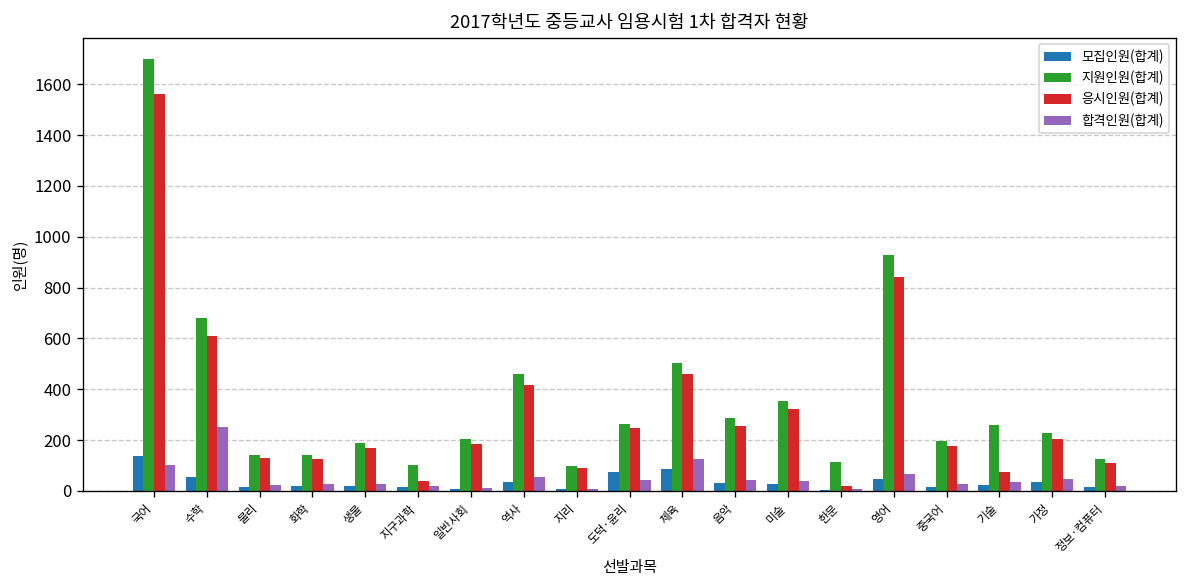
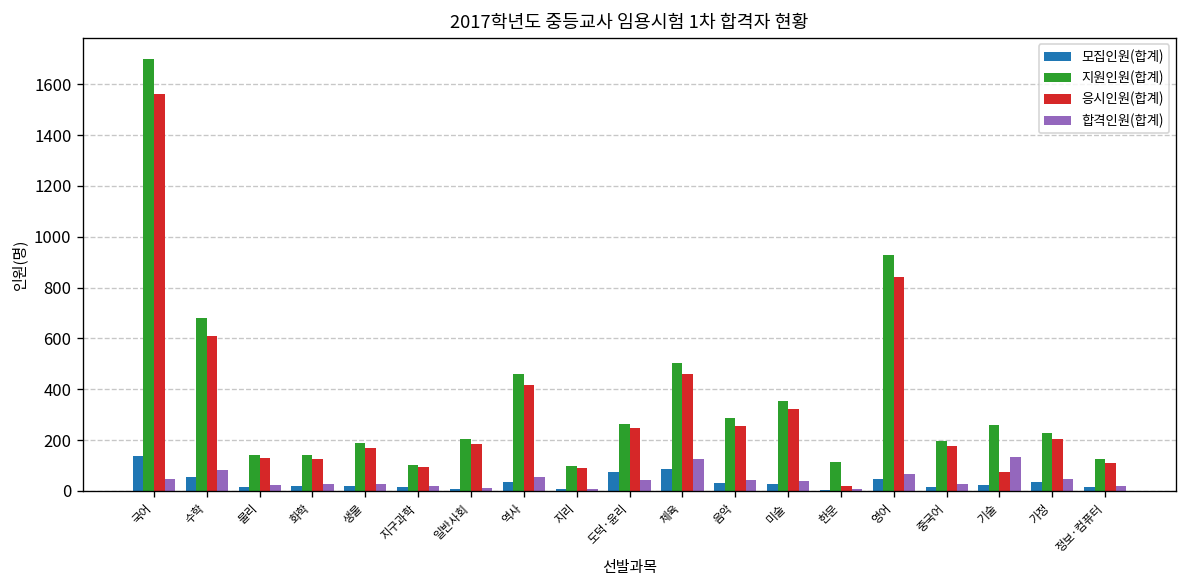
합격인원(합계), 국어: 100 -> 50
합격인원(합계), 수학: 250 -> 80
응시인원(합계), 지구과학: 40 -> 90
합격인원(합계), 기술: 40 -> 130
